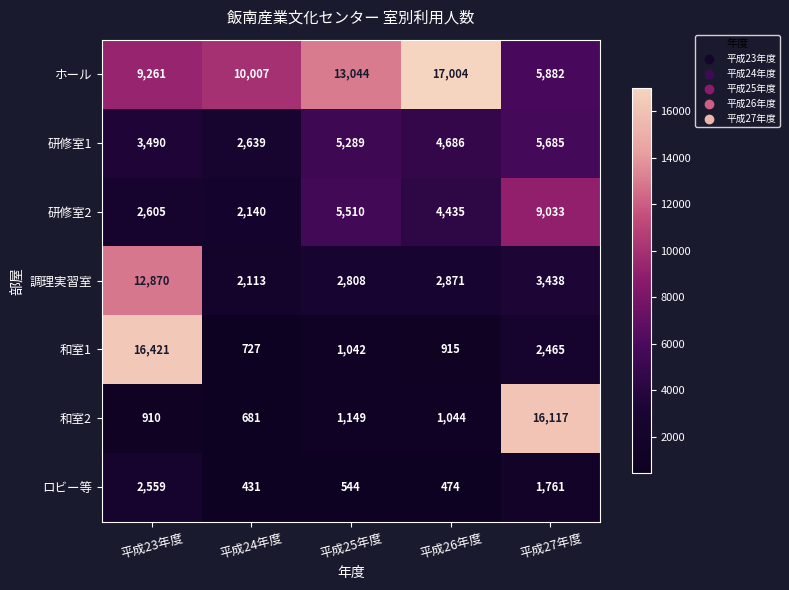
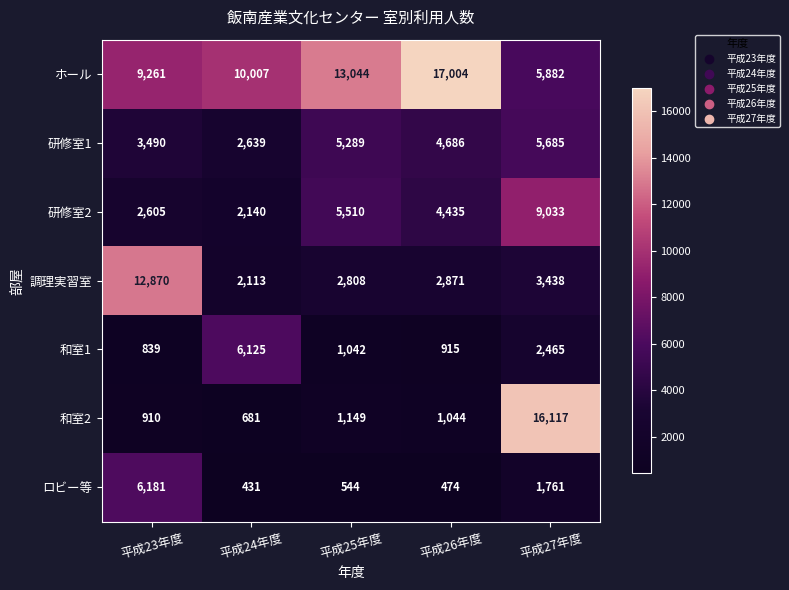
和室1, 平成23年度: 16,421 -> 839
和室1, 平成24年度: 727 -> 6,125
ロビー等, 平成23年度: 2,559 -> 6,181
